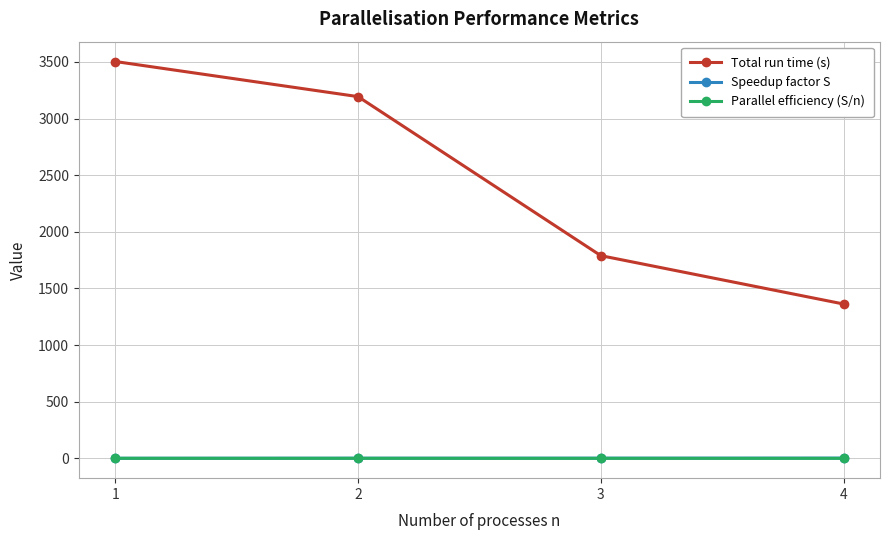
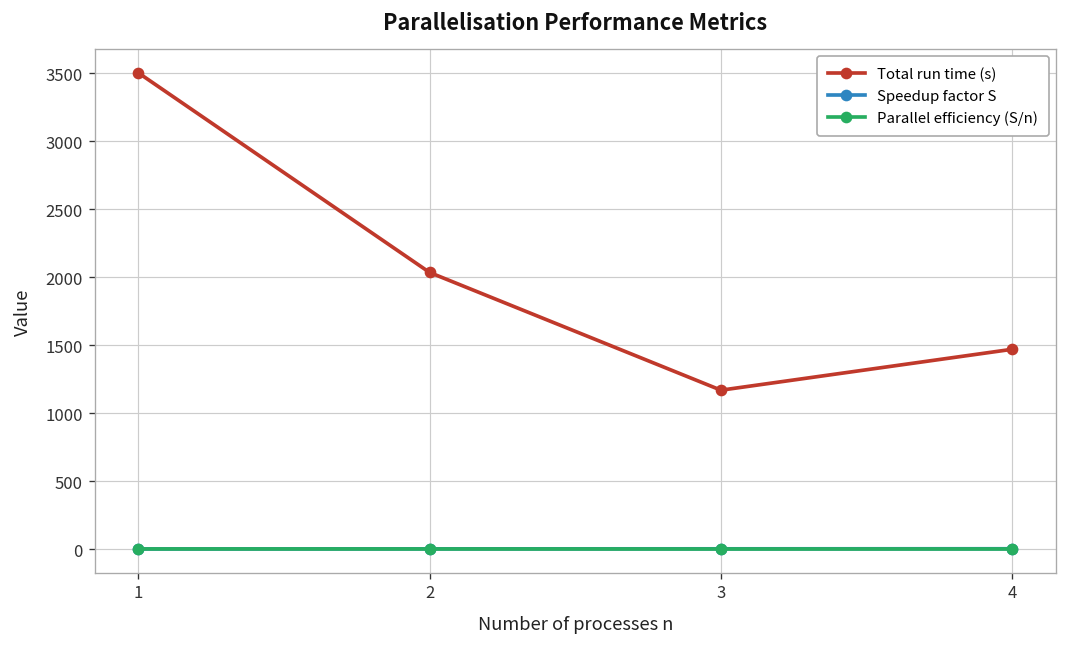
Total run time (s), 2: 3190 -> 2040
Total run time (s), 3: 1790 -> 1170
Total run time (s), 4: 1360 -> 1470
